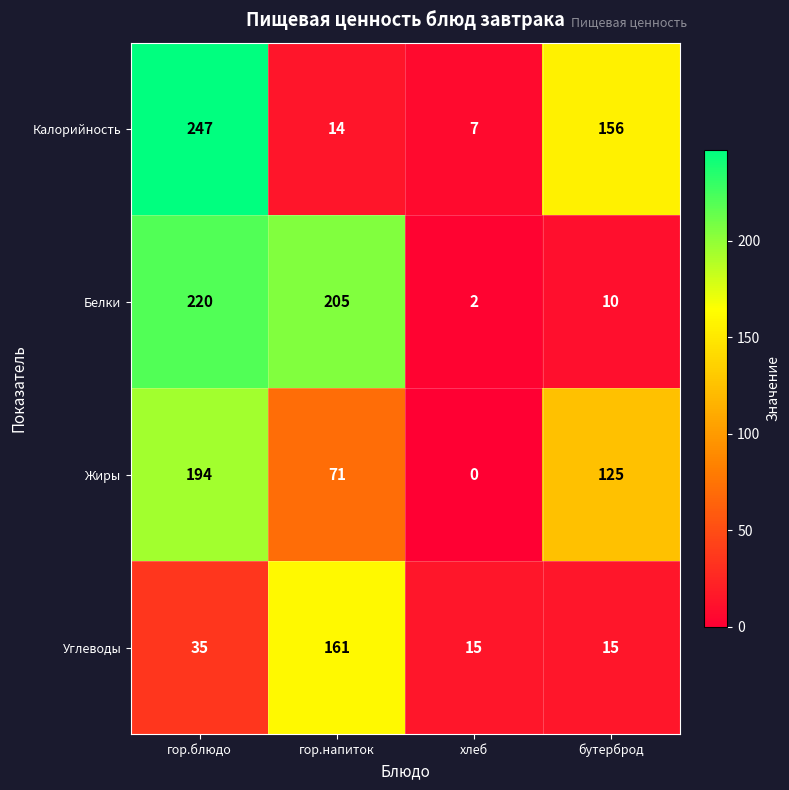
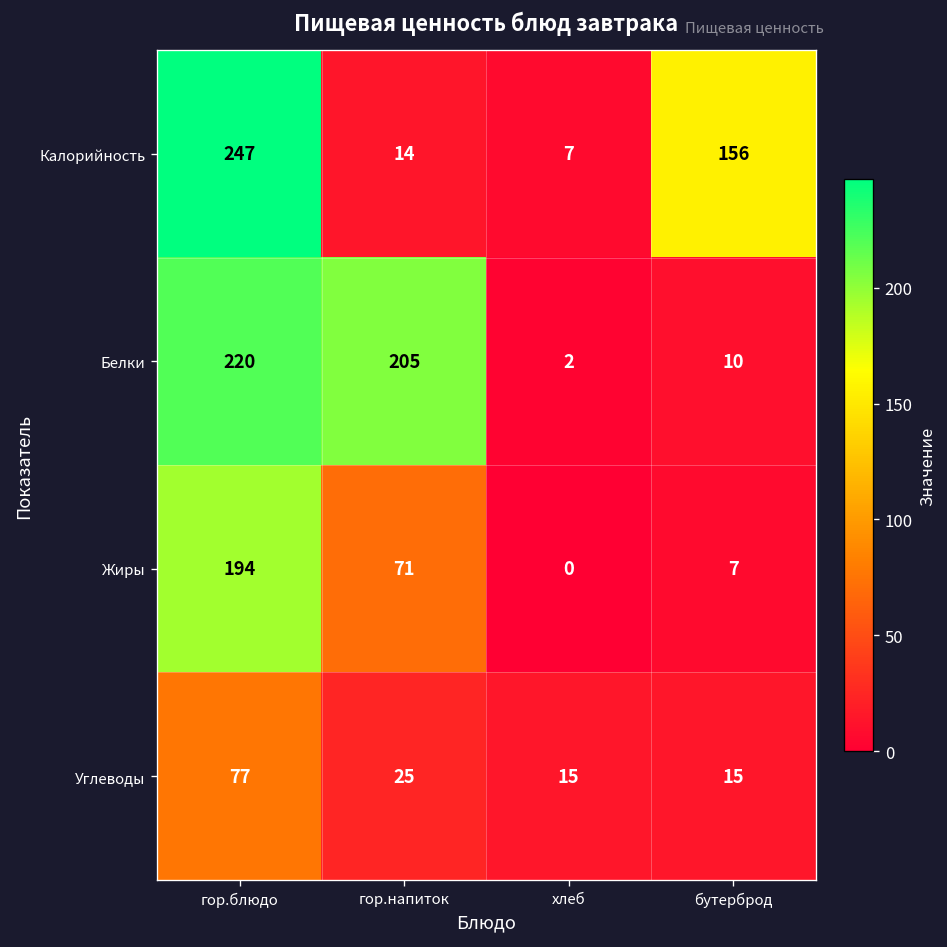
Жиры, бутерброд: 125 -> 7
Углеводы, гор.блюдо: 35 -> 77
Углеводы, гор.напиток: 161 -> 25
